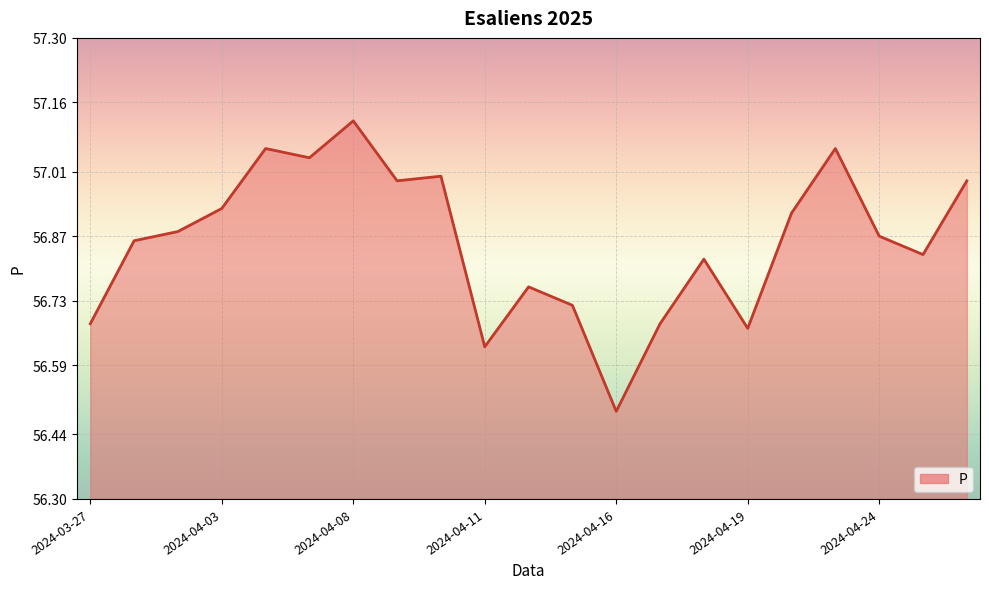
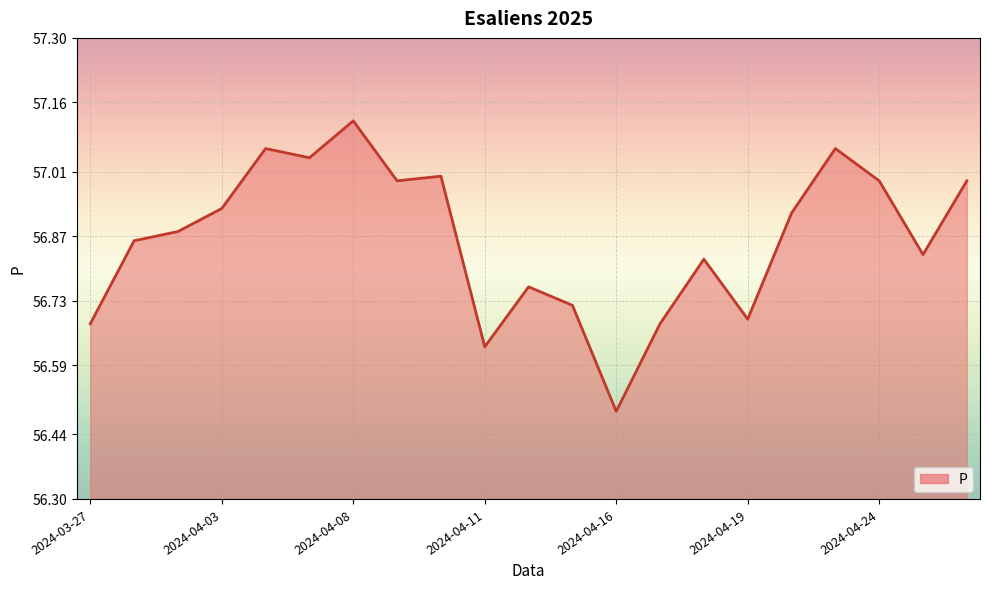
2024-04-19: 56.67 -> 56.69
2024-04-24: 56.87 -> 56.99
